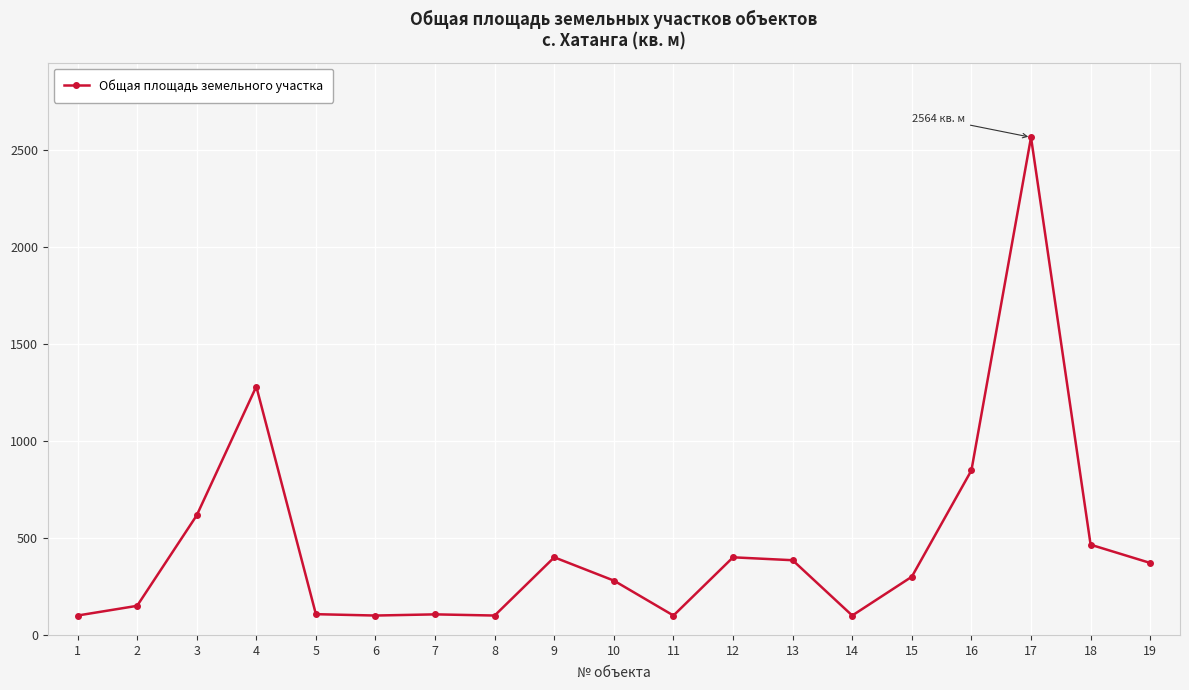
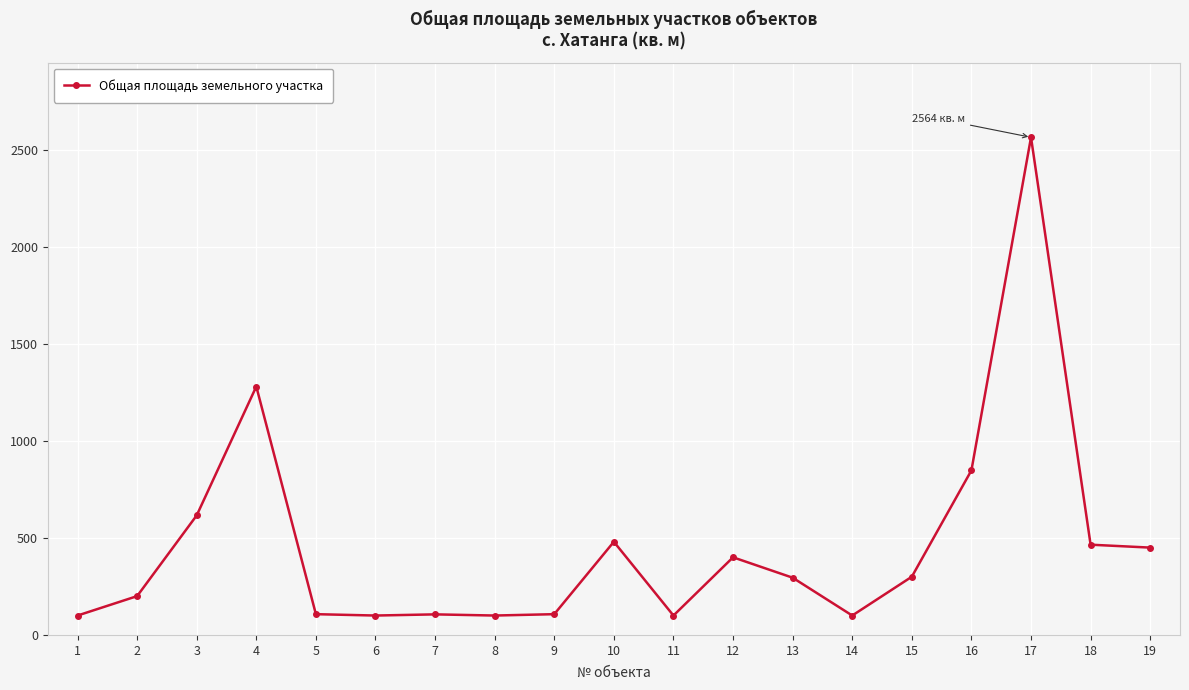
2: 150 -> 200
9: 400 -> 110
10: 280 -> 480
13: 390 -> 300
19: 370 -> 450
